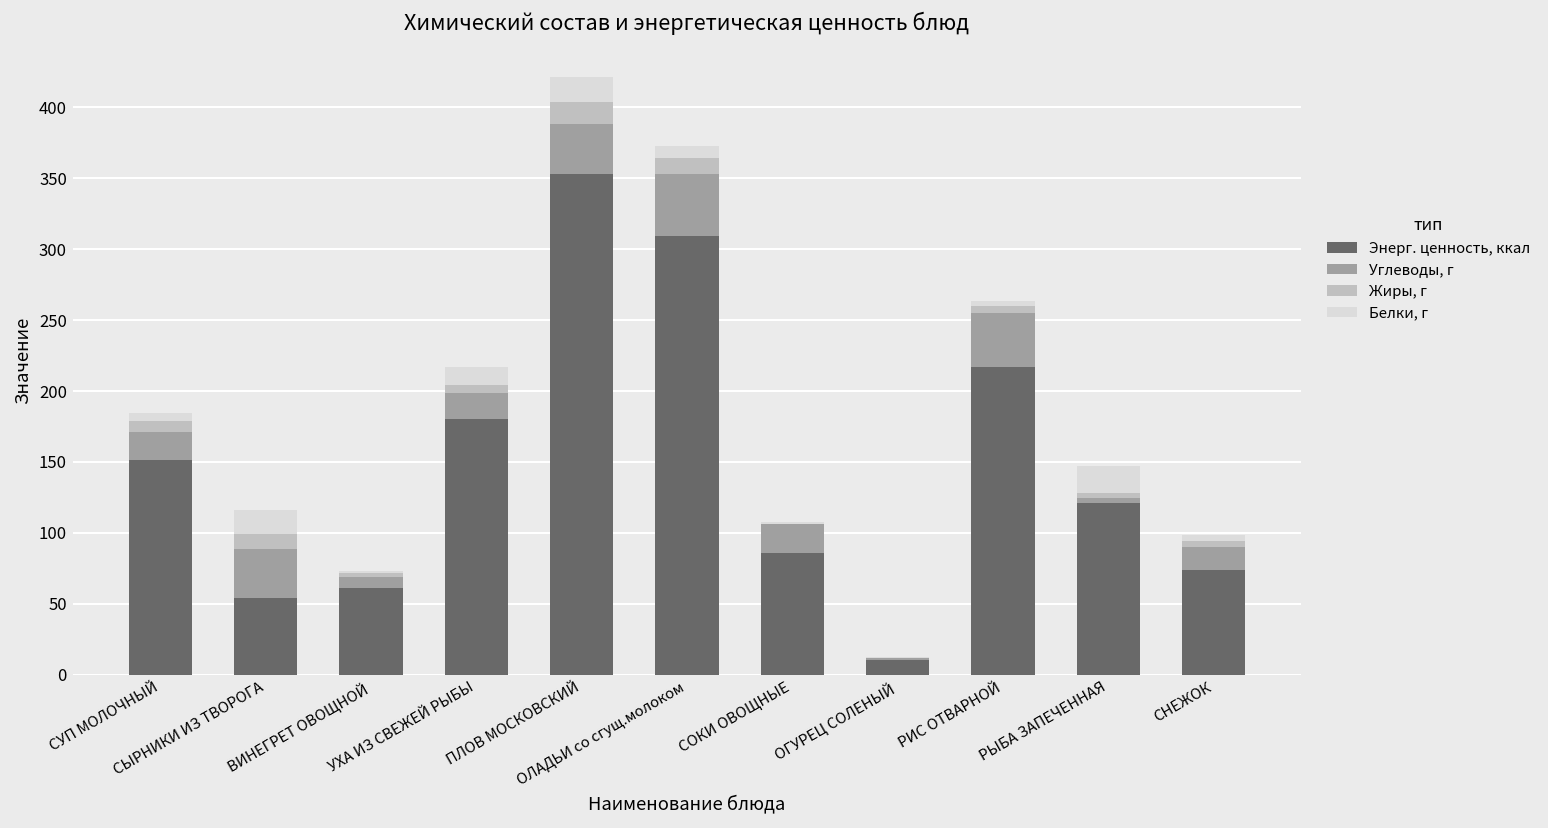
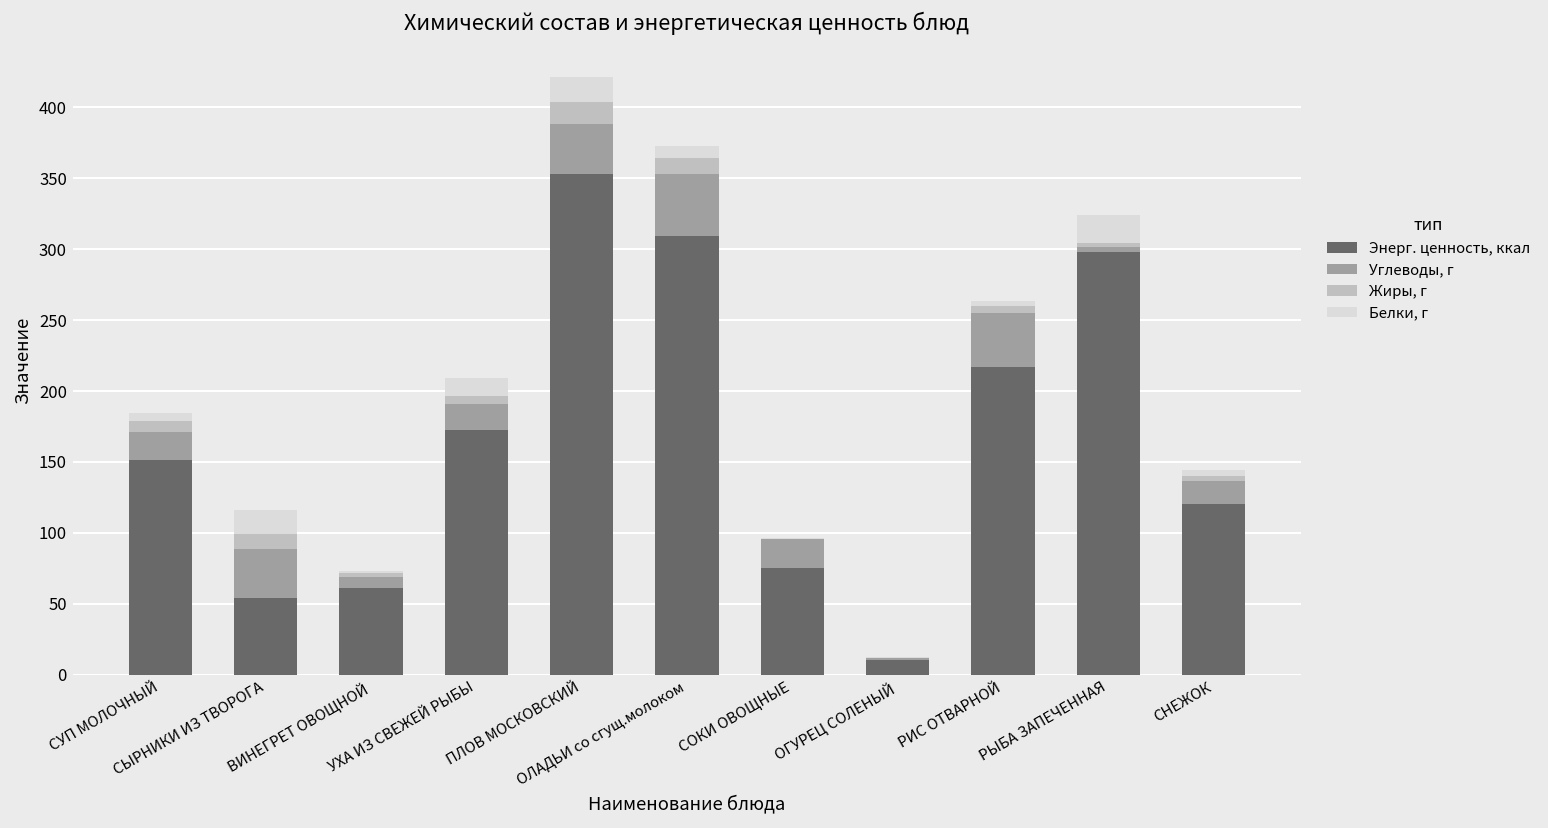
Энерг. ценность, ккал, УХА ИЗ СВЕЖЕЙ РЫБЫ: 180 -> 173
Энерг. ценность, ккал, СОКИ ОВОЩНЫЕ: 86 -> 75
Энерг. ценность, ккал, РЫБА ЗАПЕЧЕННАЯ: 121 -> 298
Энерг. ценность, ккал, СНЕЖОК: 74 -> 120
